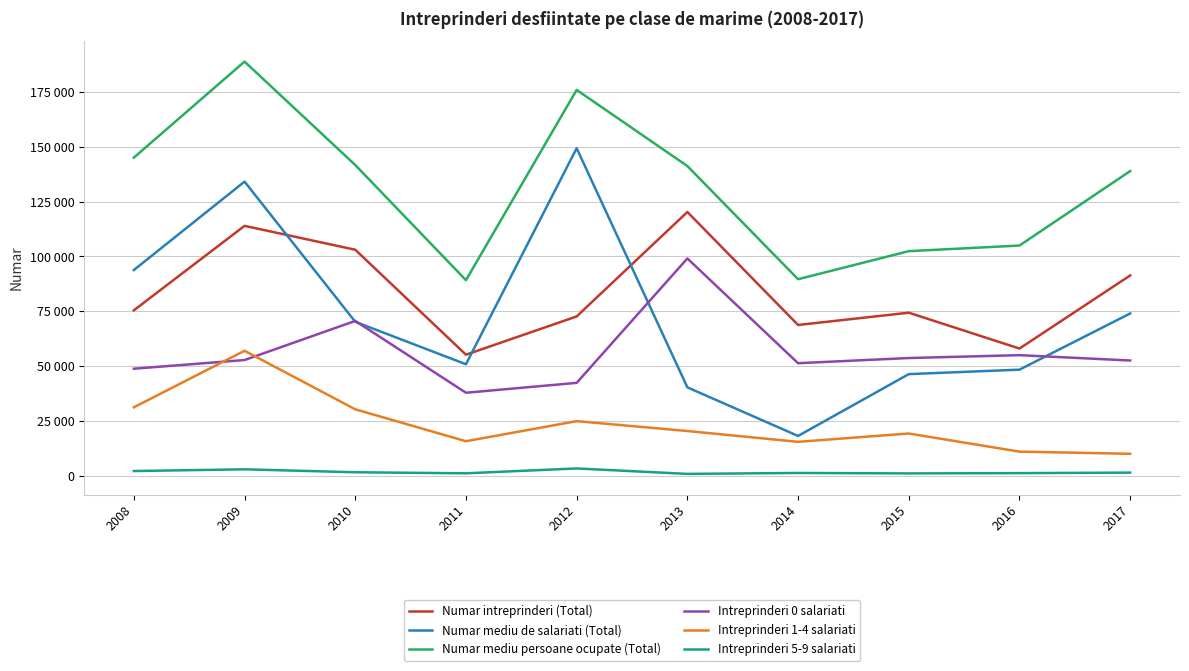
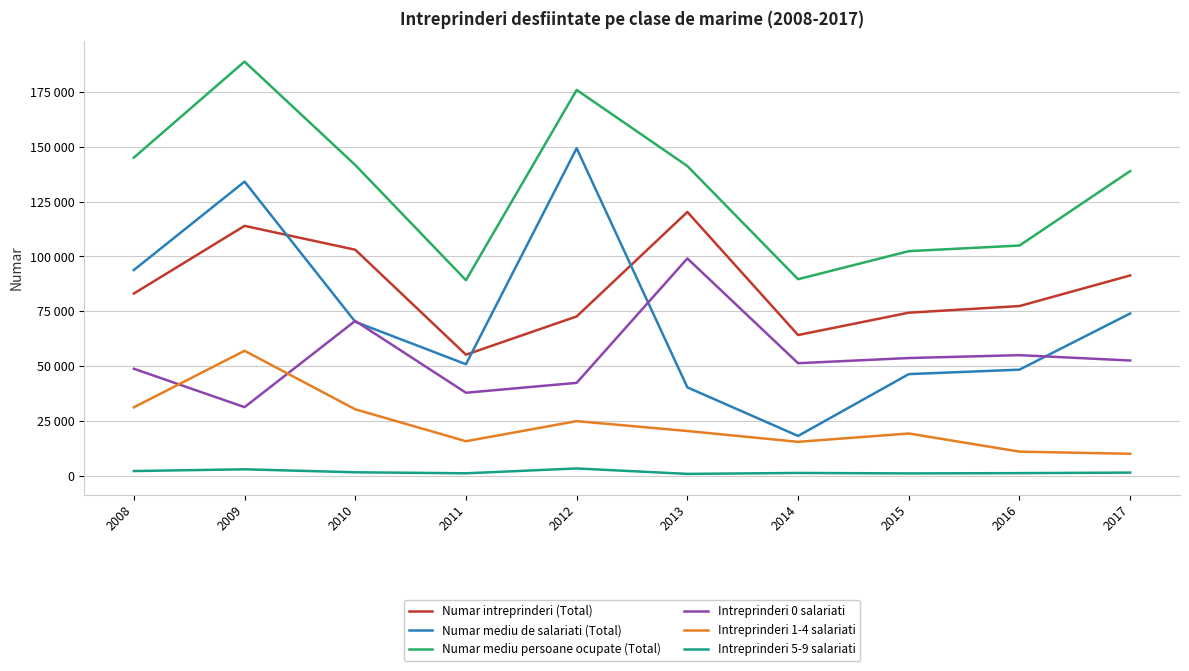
Numar intreprinderi (Total), 2008: 75000 -> 83000
Intreprinderi 0 salariati, 2009: 53000 -> 31000
Numar intreprinderi (Total), 2014: 69000 -> 64000
Numar intreprinderi (Total), 2016: 58000 -> 77000
